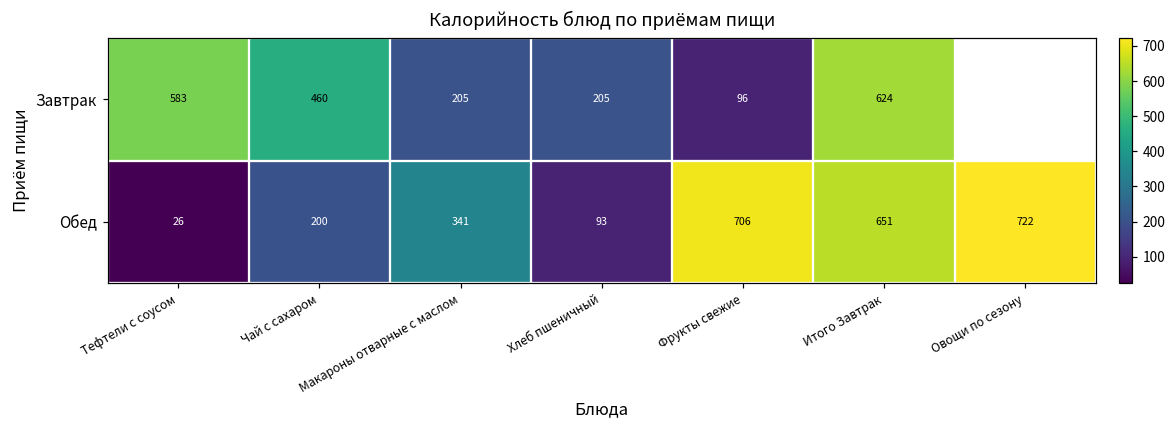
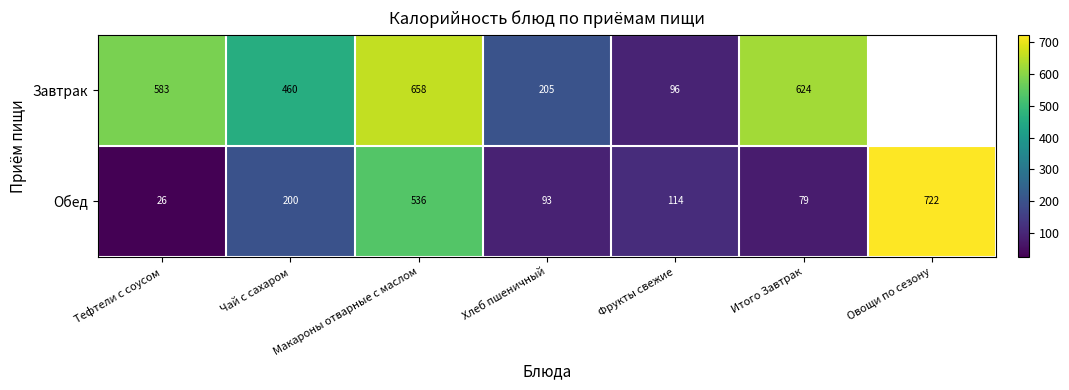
Завтрак, Макароны отварные с маслом: 205 -> 658
Обед, Макароны отварные с маслом: 341 -> 536
Обед, Фрукты свежие: 706 -> 114
Обед, Итого Завтрак: 651 -> 79
